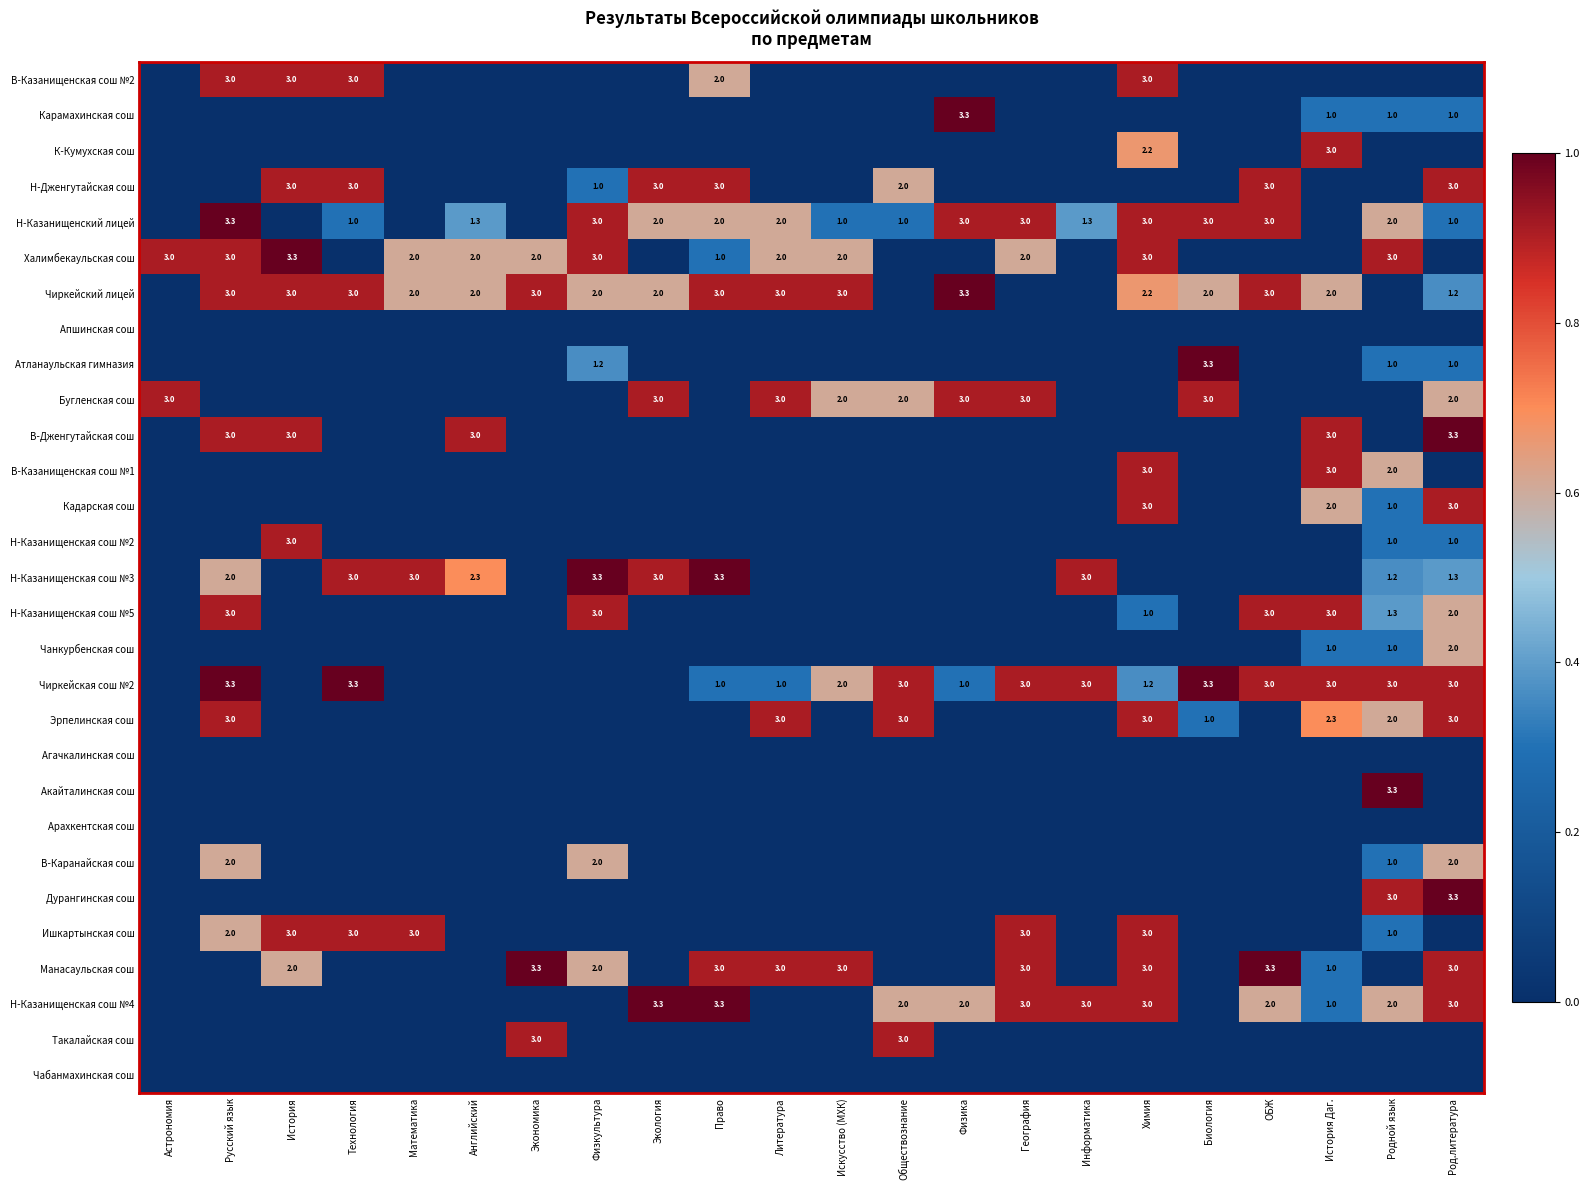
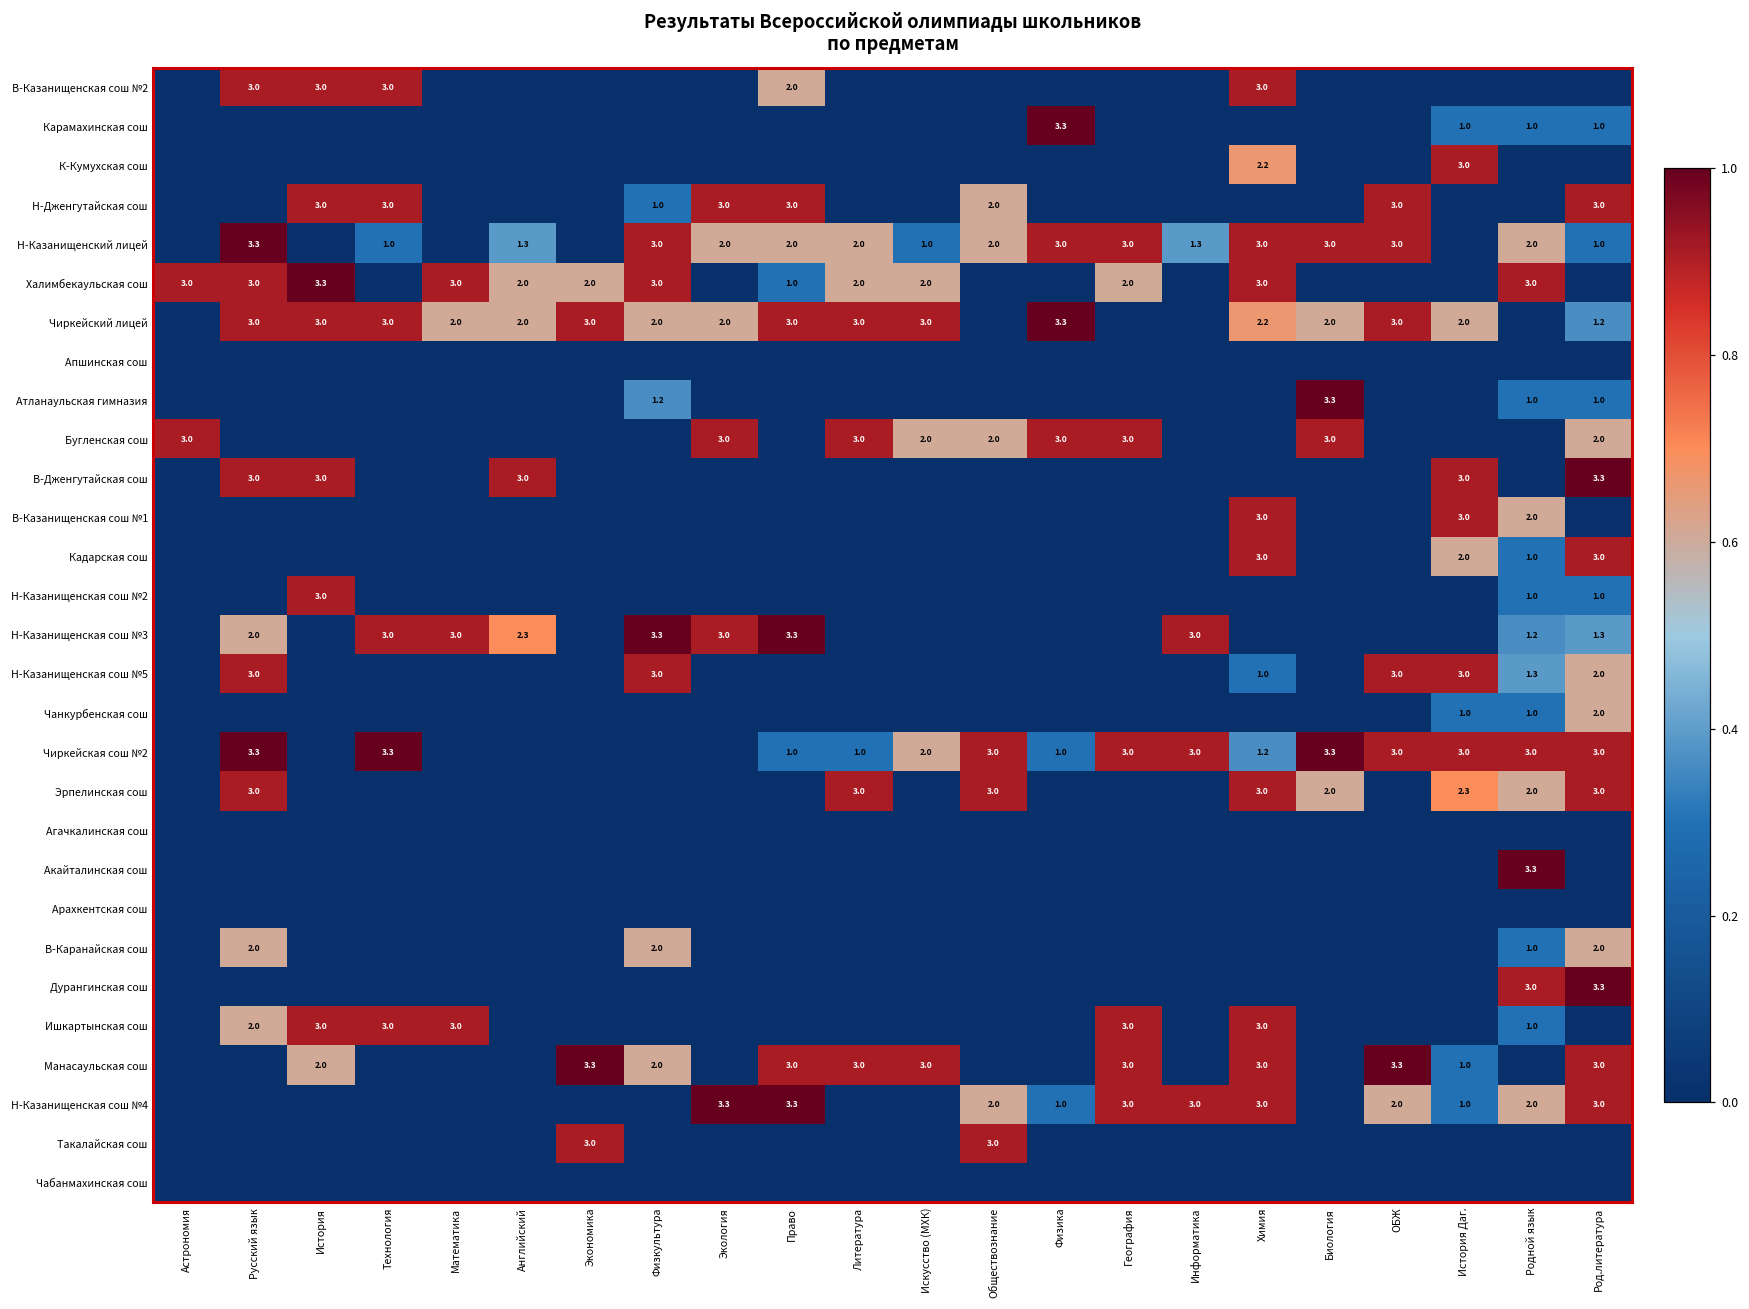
Н-Казанищенский лицей, Обществознание: 1.0 -> 2.0
Халимбекаульская сош, Математика: 2.0 -> 3.0
Эрпелинская сош, Биология: 1.0 -> 2.0
Н-Казанищенская сош №4, Физика: 2.0 -> 1.0
